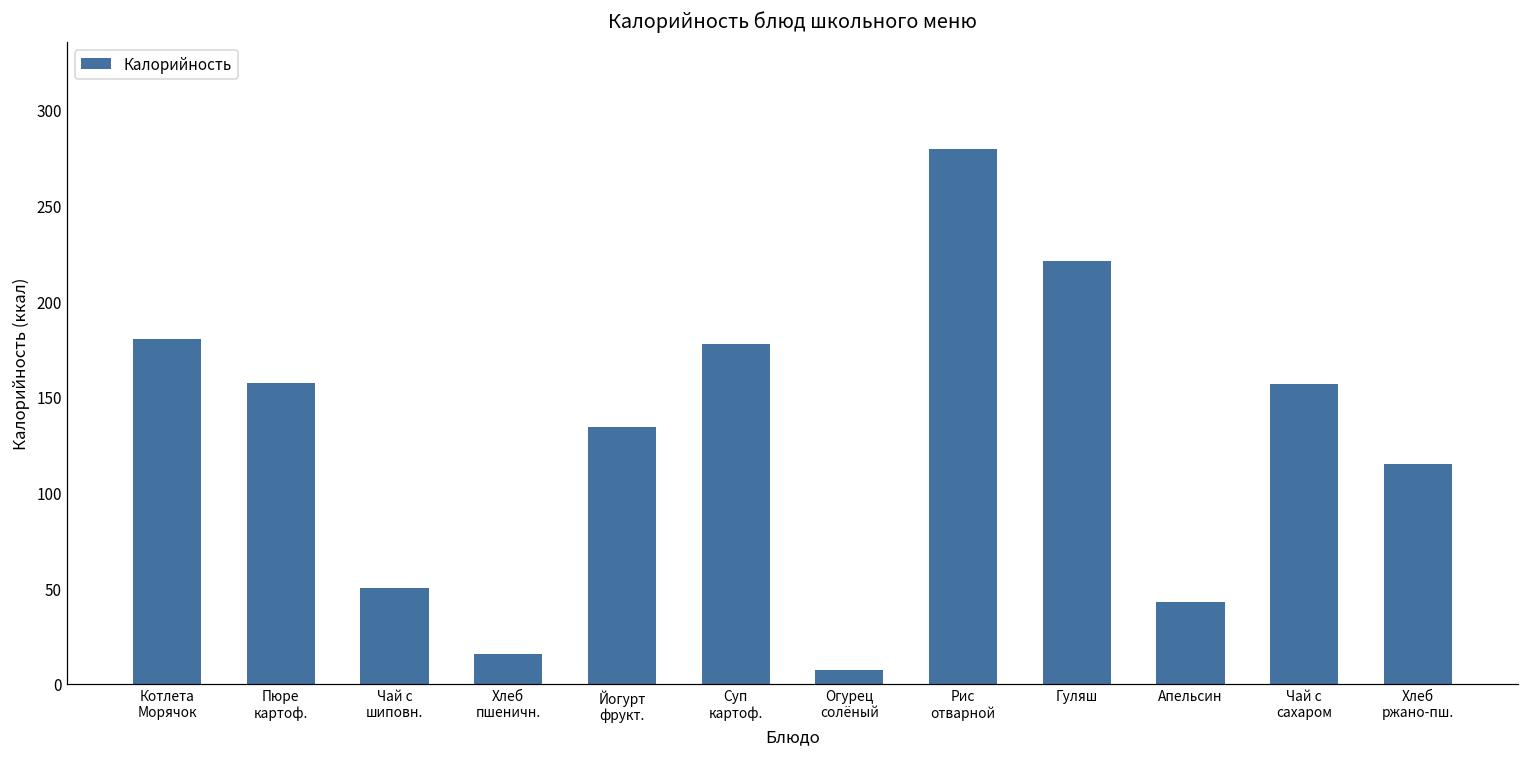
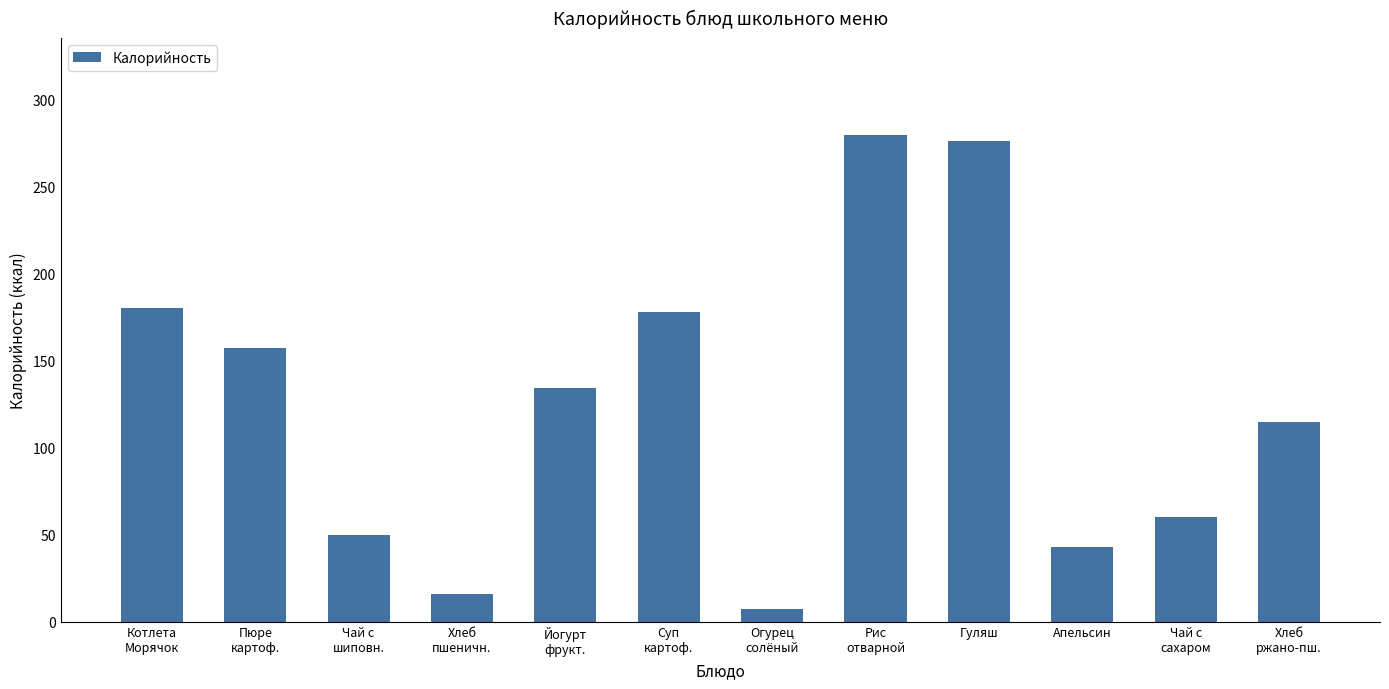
Гуляш: 221 -> 276
Чай с сахаром: 157 -> 60
